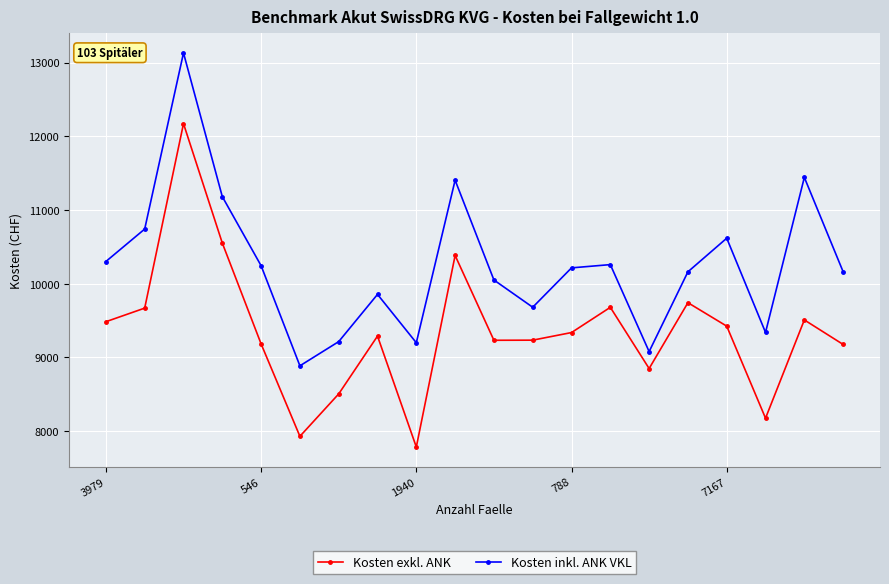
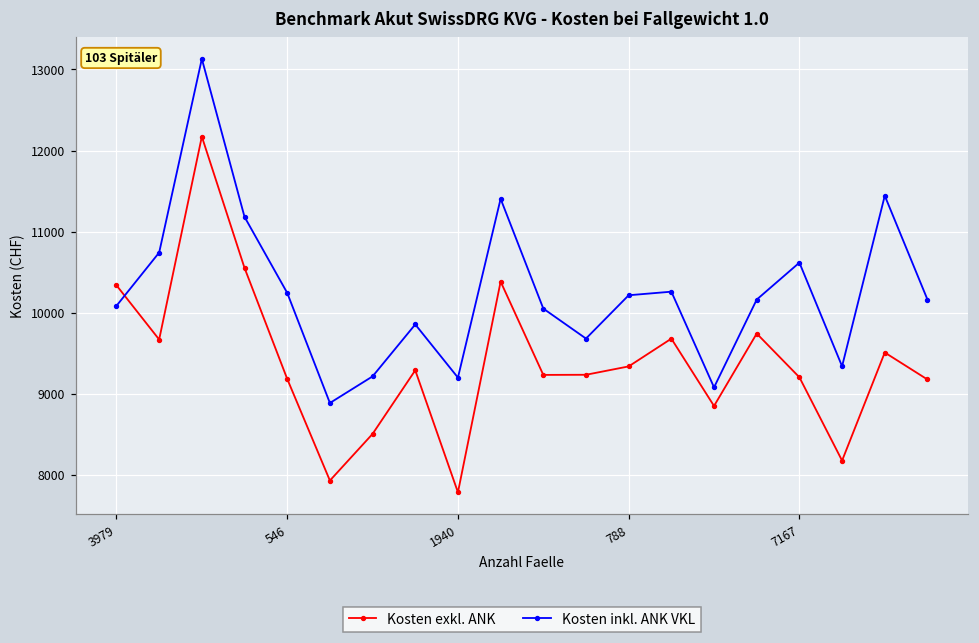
Kosten exkl. ANK, 3979: 9500 -> 10300
Kosten inkl. ANK VKL, 3979: 10300 -> 10100
Kosten exkl. ANK, 7167: 9400 -> 9200
